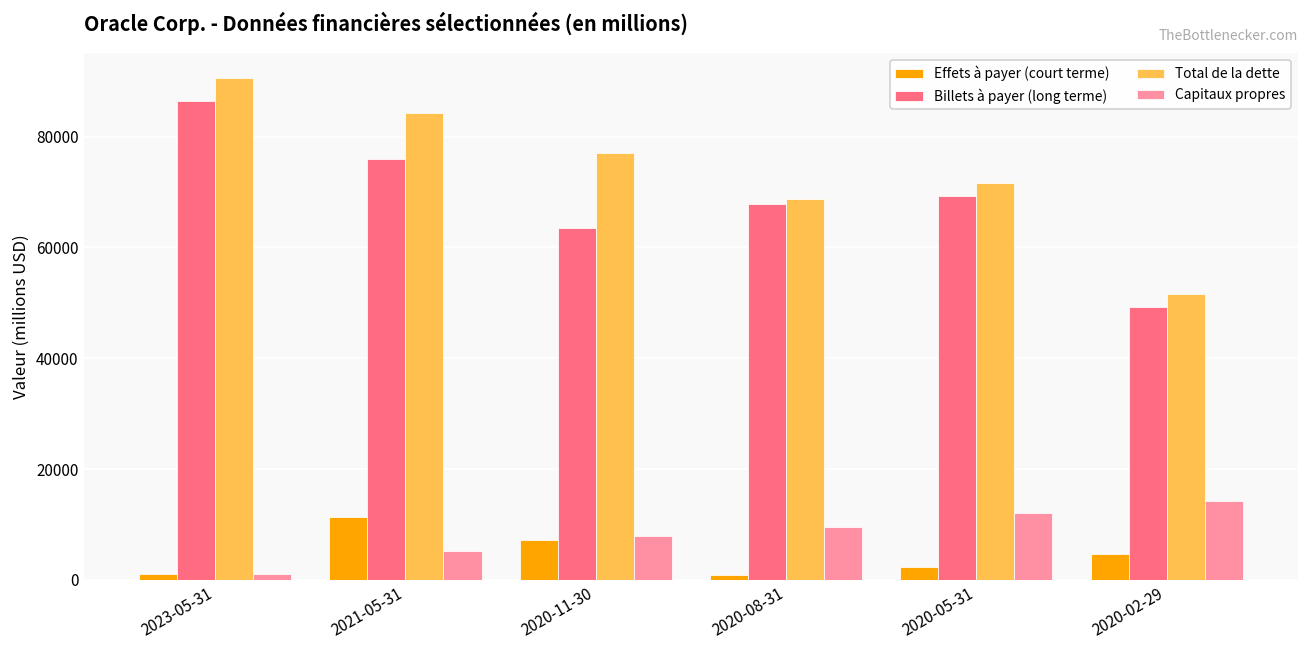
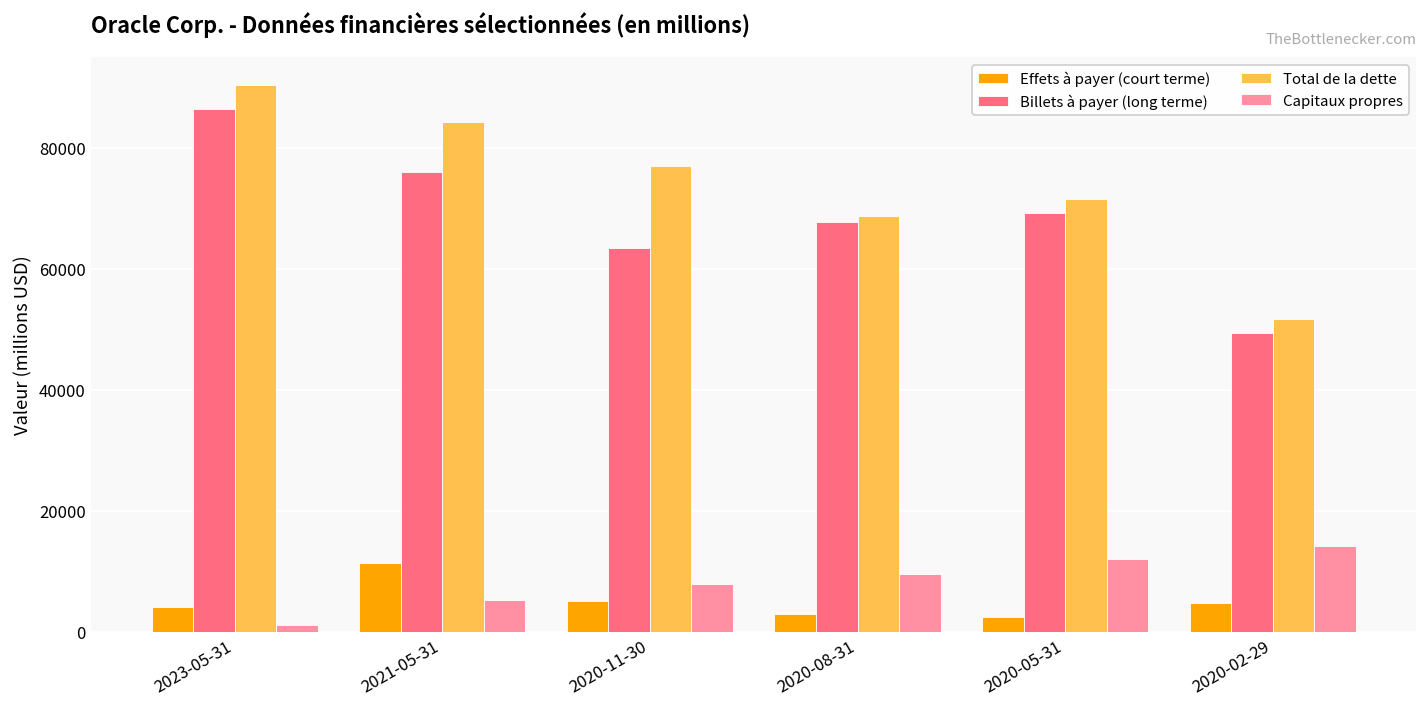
Effets à payer (court terme), 2023-05-31: 1000 -> 4000
Effets à payer (court terme), 2020-11-30: 7000 -> 5000
Effets à payer (court terme), 2020-08-31: 1000 -> 3000
